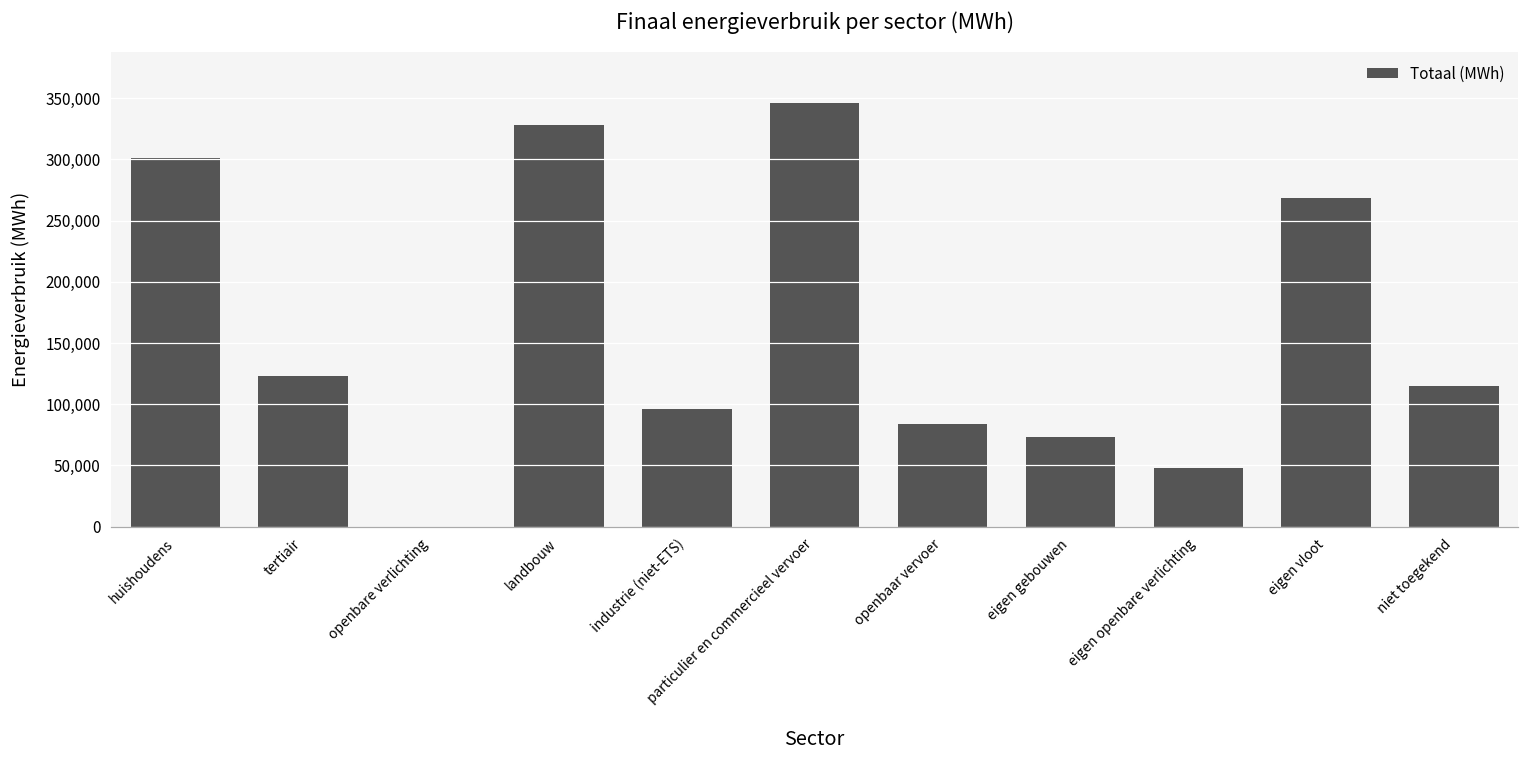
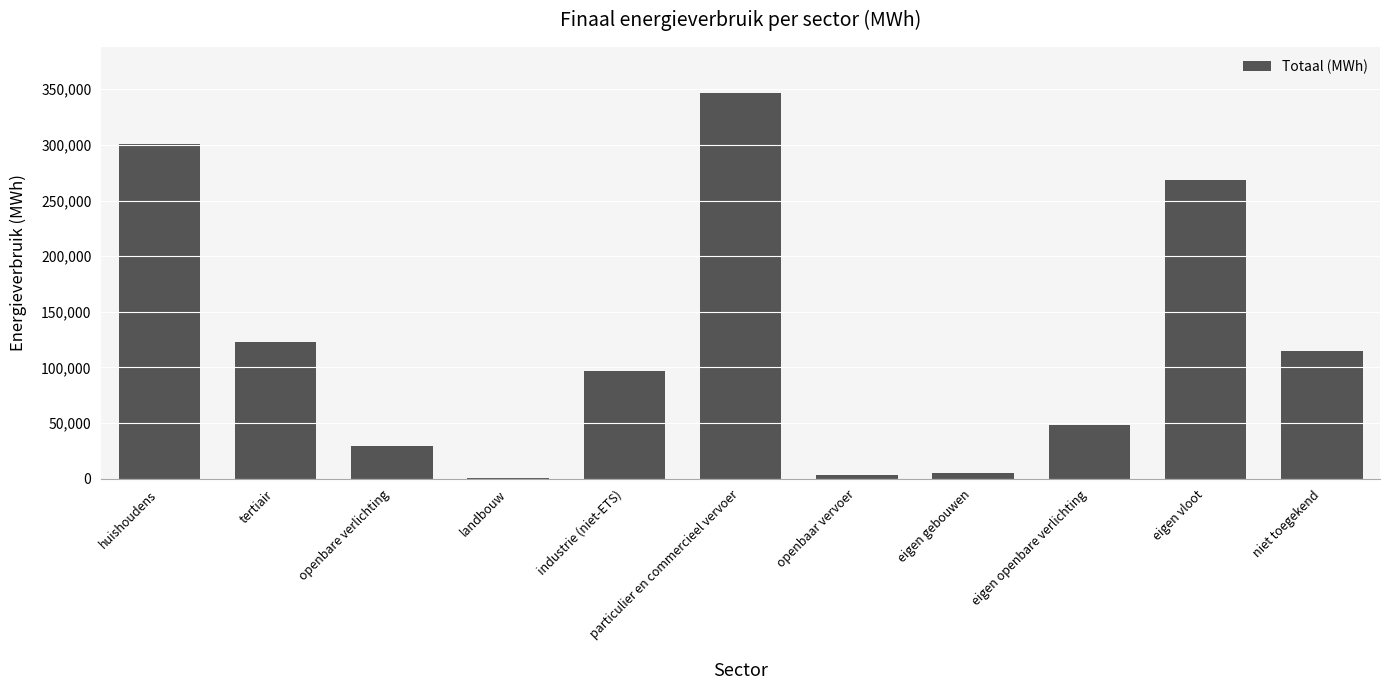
openbare verlichting: 0 -> 29,000
landbouw: 328,000 -> 1,000
openbaar vervoer: 84,000 -> 4,000
eigen gebouwen: 73,000 -> 5,000
